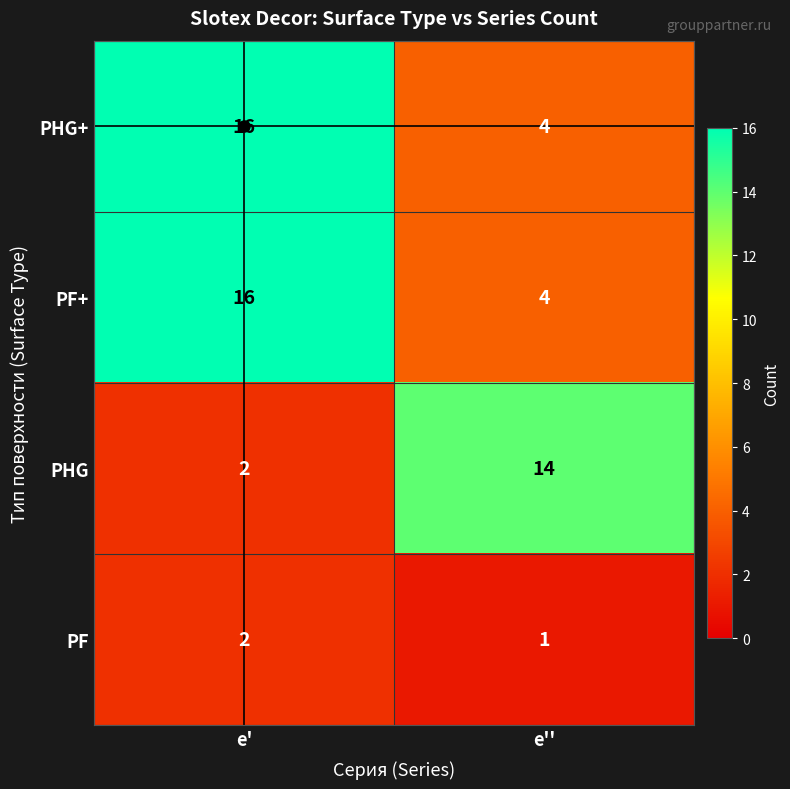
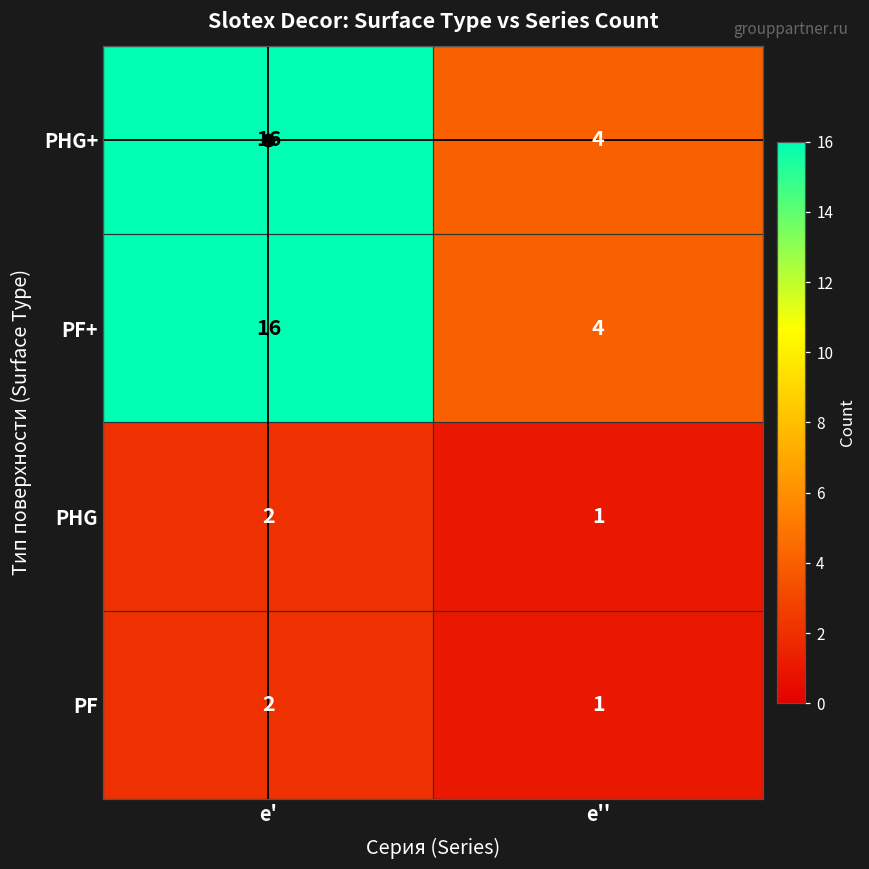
PHG, e'': 14 -> 1
